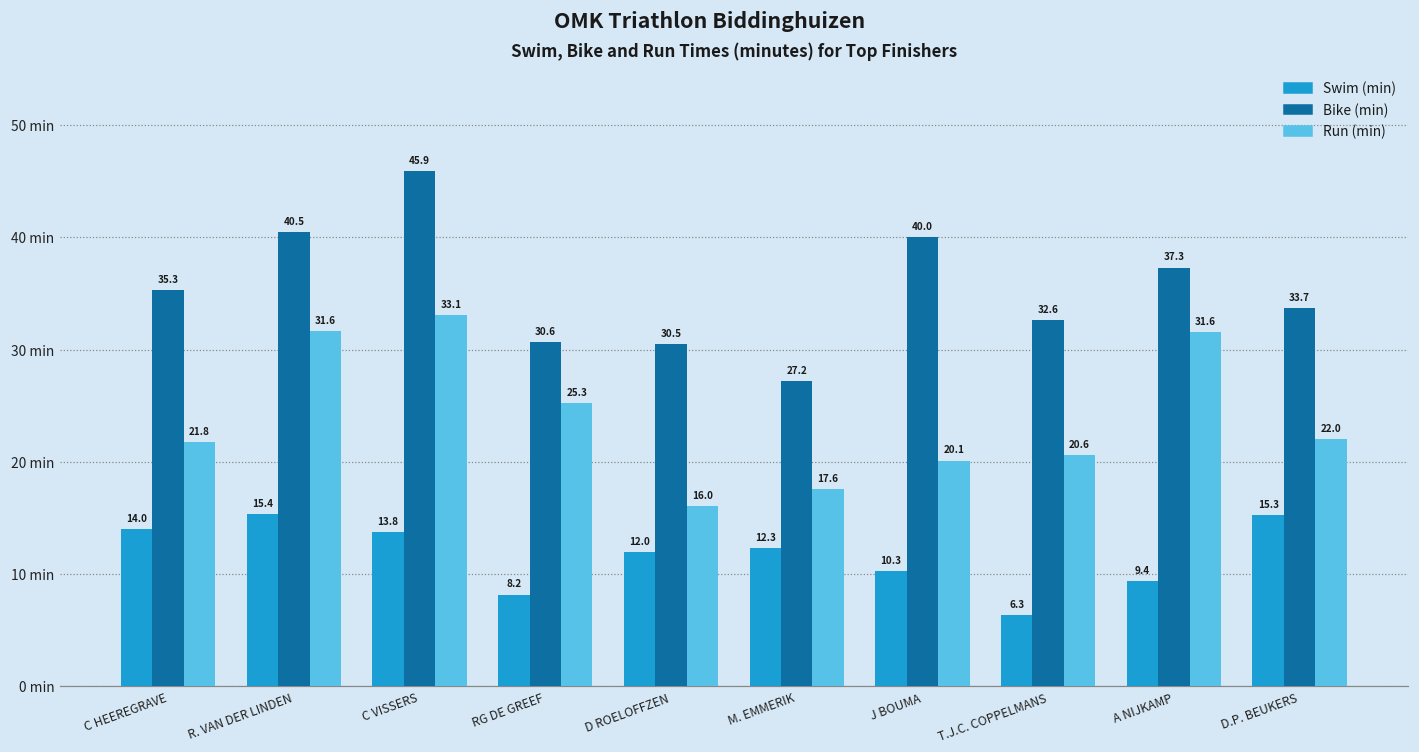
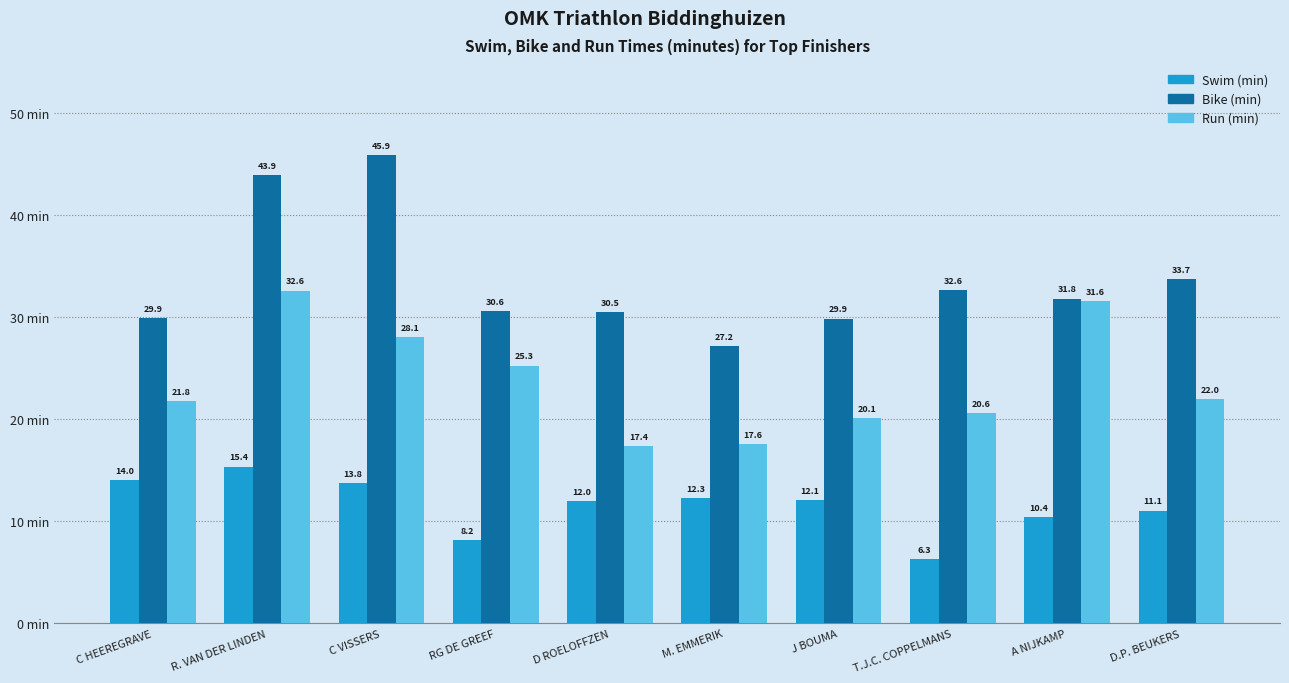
Bike (min), C HEEREGRAVE: 35.3 -> 29.9
Bike (min), R. VAN DER LINDEN: 40.5 -> 43.9
Run (min), R. VAN DER LINDEN: 31.6 -> 32.6
Run (min), C VISSERS: 33.1 -> 28.1
Run (min), D ROELOFFZEN: 16.0 -> 17.4
Swim (min), J BOUMA: 10.3 -> 12.1
Bike (min), J BOUMA: 40.0 -> 29.9
Swim (min), A NIJKAMP: 9.4 -> 10.4
Bike (min), A NIJKAMP: 37.3 -> 31.8
Swim (min), D.P. BEUKERS: 15.3 -> 11.1
